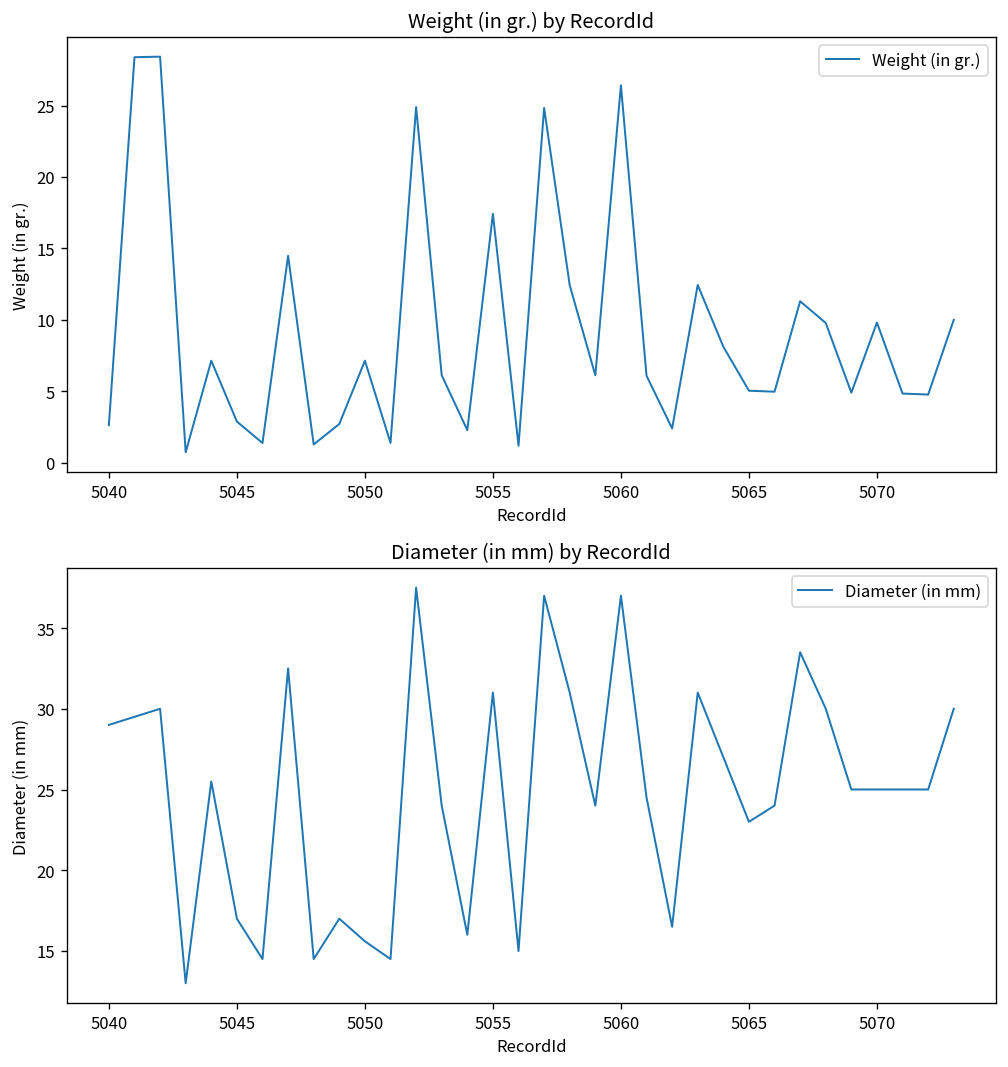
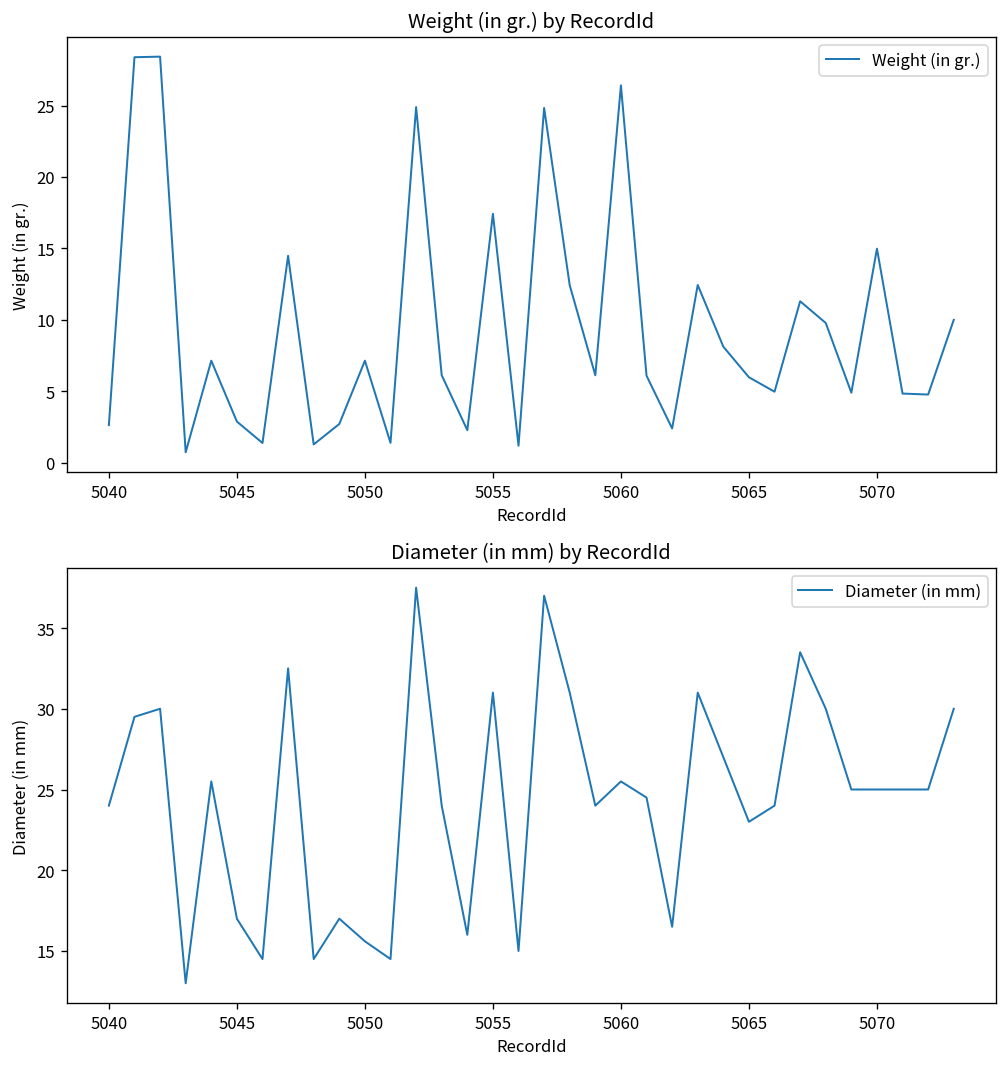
Weight (in gr.) by RecordId, 5065: 5.0 -> 6.0
Weight (in gr.) by RecordId, 5070: 9.8 -> 15.0
Diameter (in mm) by RecordId, 5040: 29 -> 24
Diameter (in mm) by RecordId, 5060: 37.0 -> 25.5
